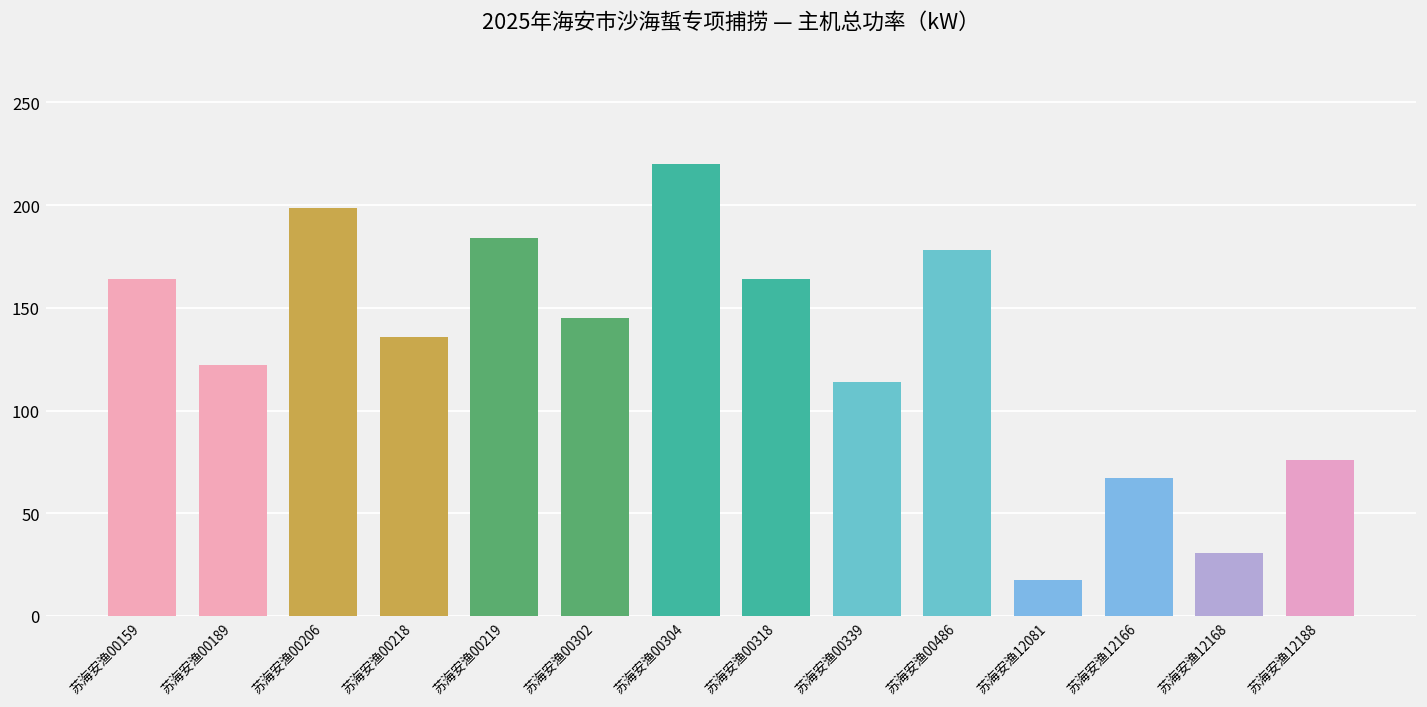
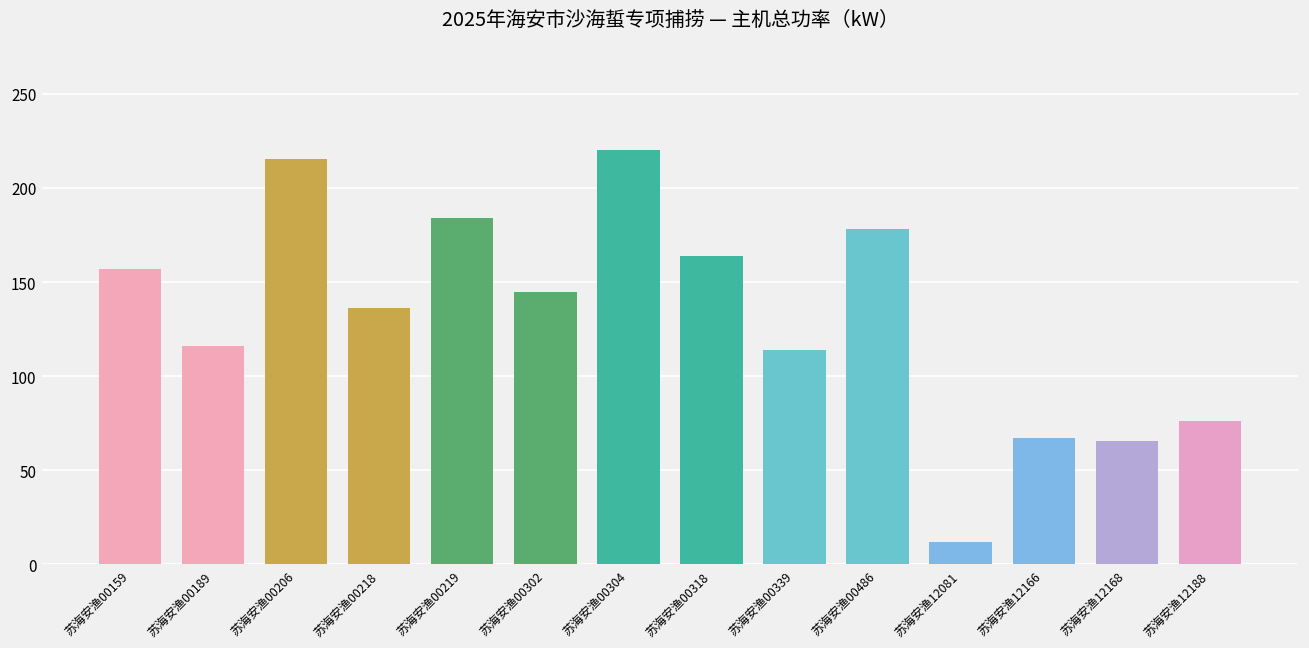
苏海安渔00159: 164 -> 157
苏海安渔00189: 122 -> 116
苏海安渔00206: 199 -> 215
苏海安渔12081: 18 -> 12
苏海安渔12168: 31 -> 66
